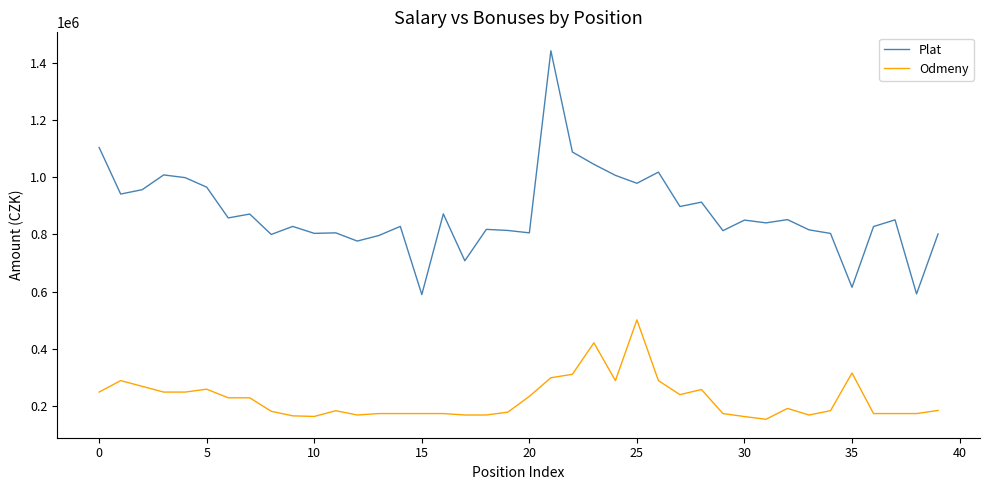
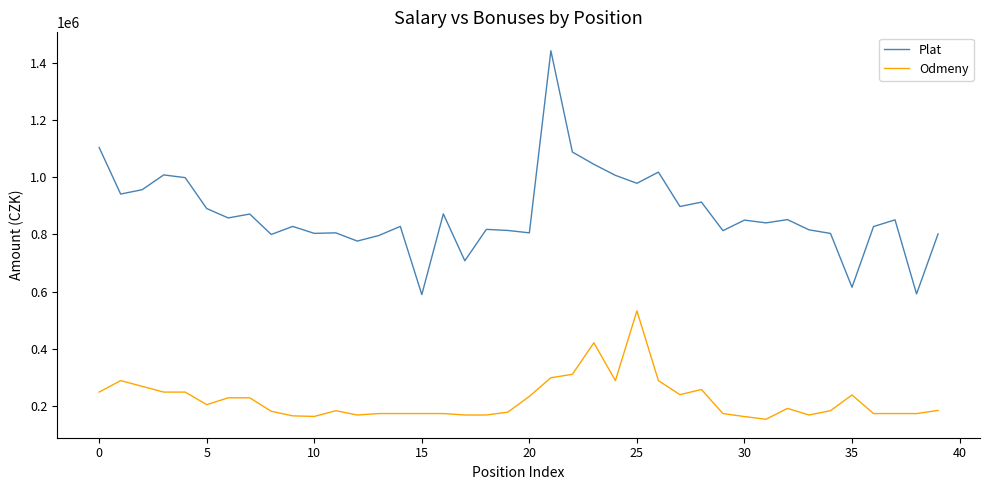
Plat, 5: 970000 -> 890000
Odmeny, 5: 260000 -> 210000
Odmeny, 25: 500000 -> 530000
Odmeny, 35: 320000 -> 240000
